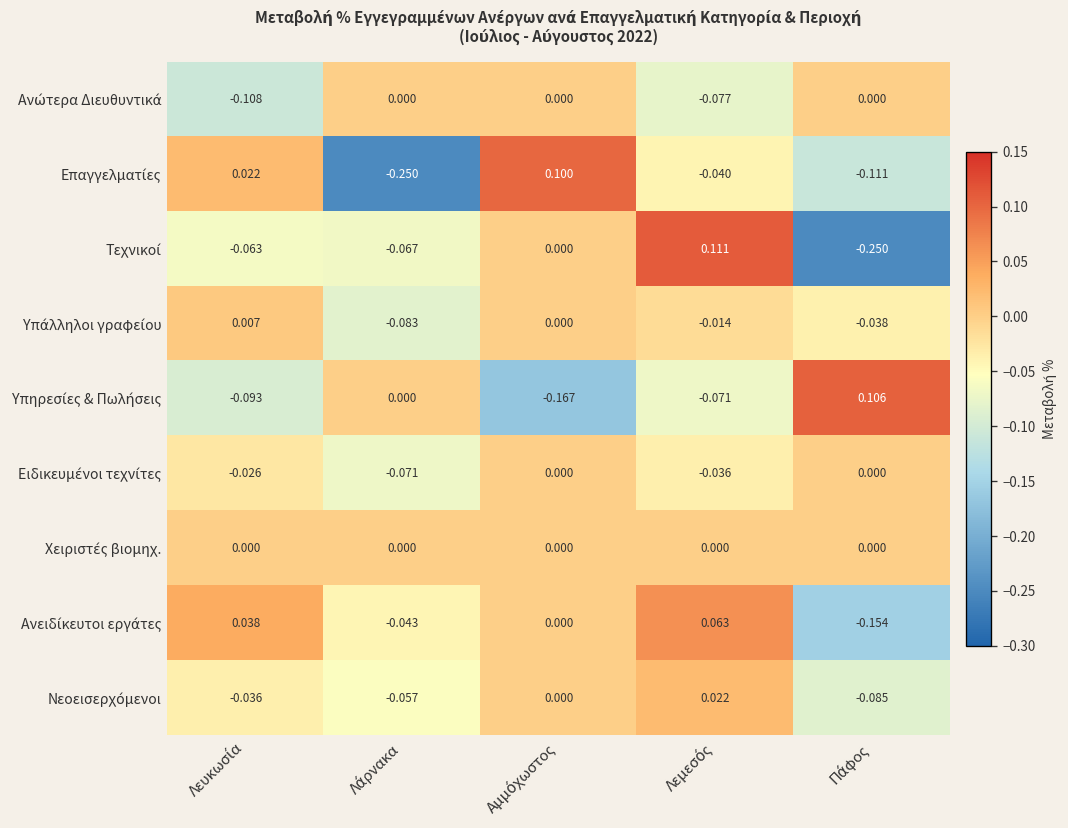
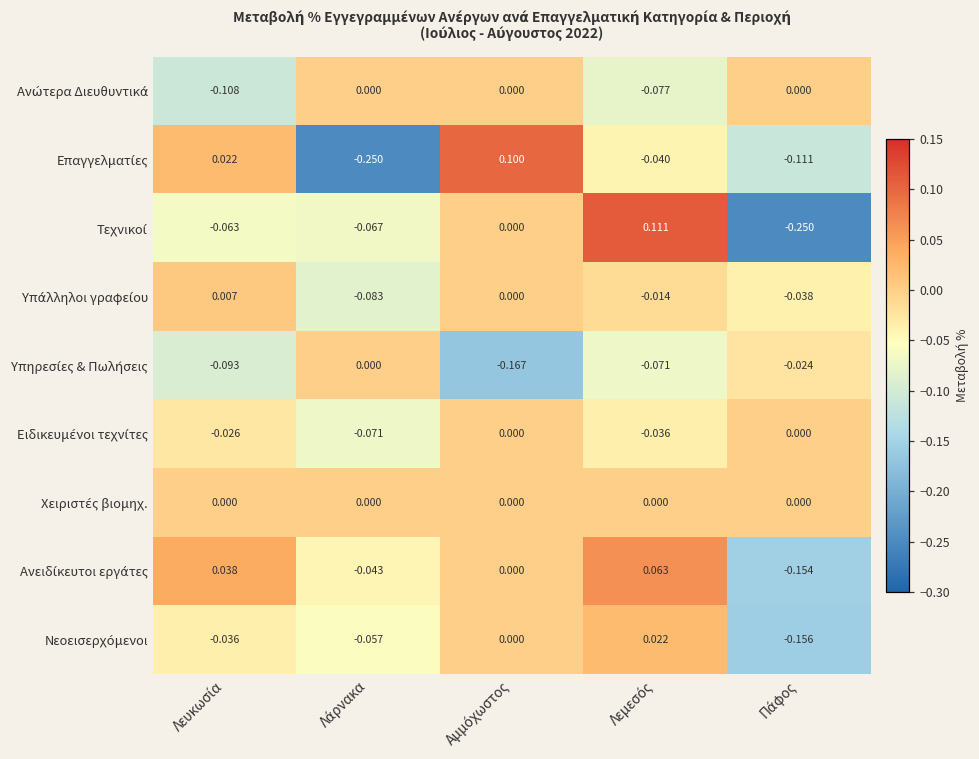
Υπηρεσίες & Πωλήσεις, Πάφος: 0.106 -> -0.024
Νεοεισερχόμενοι, Πάφος: -0.085 -> -0.156
